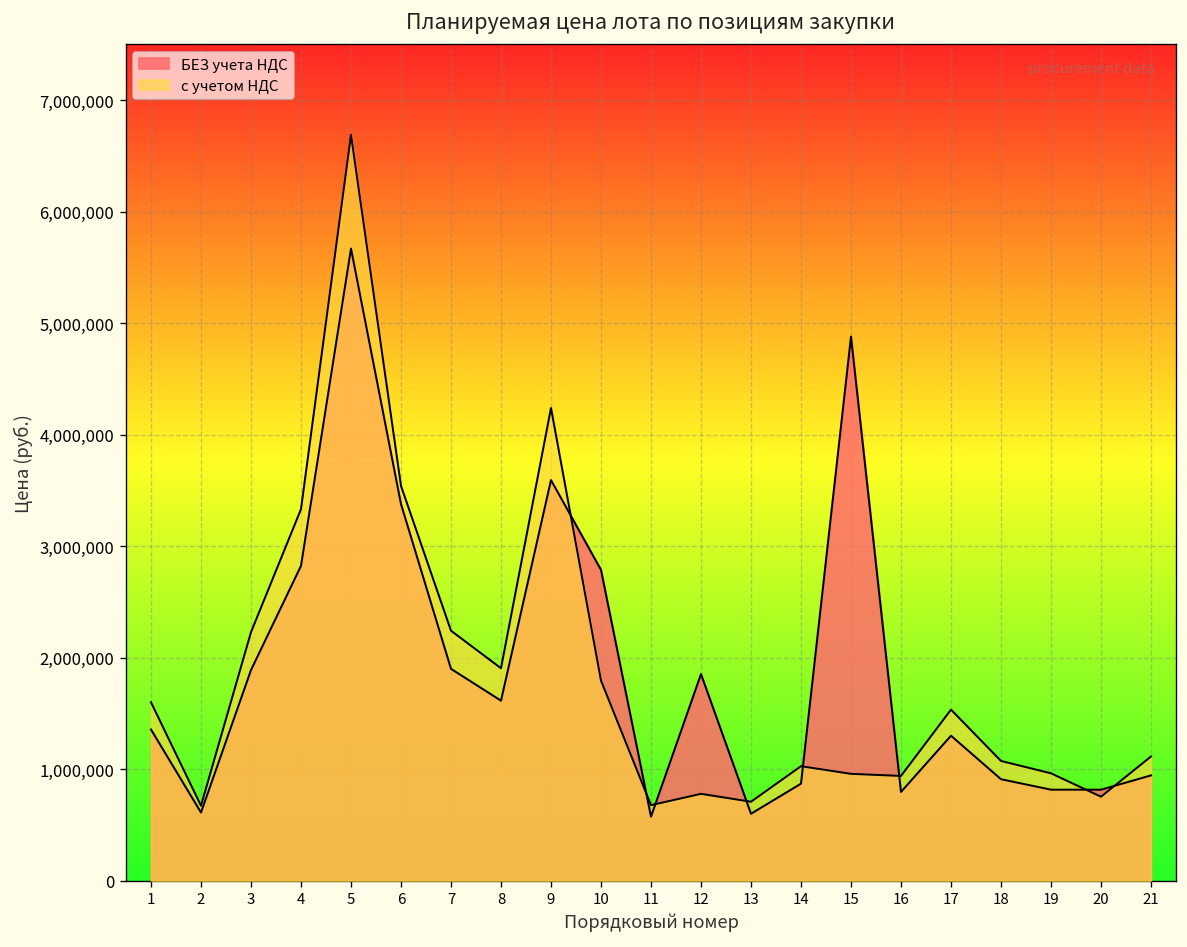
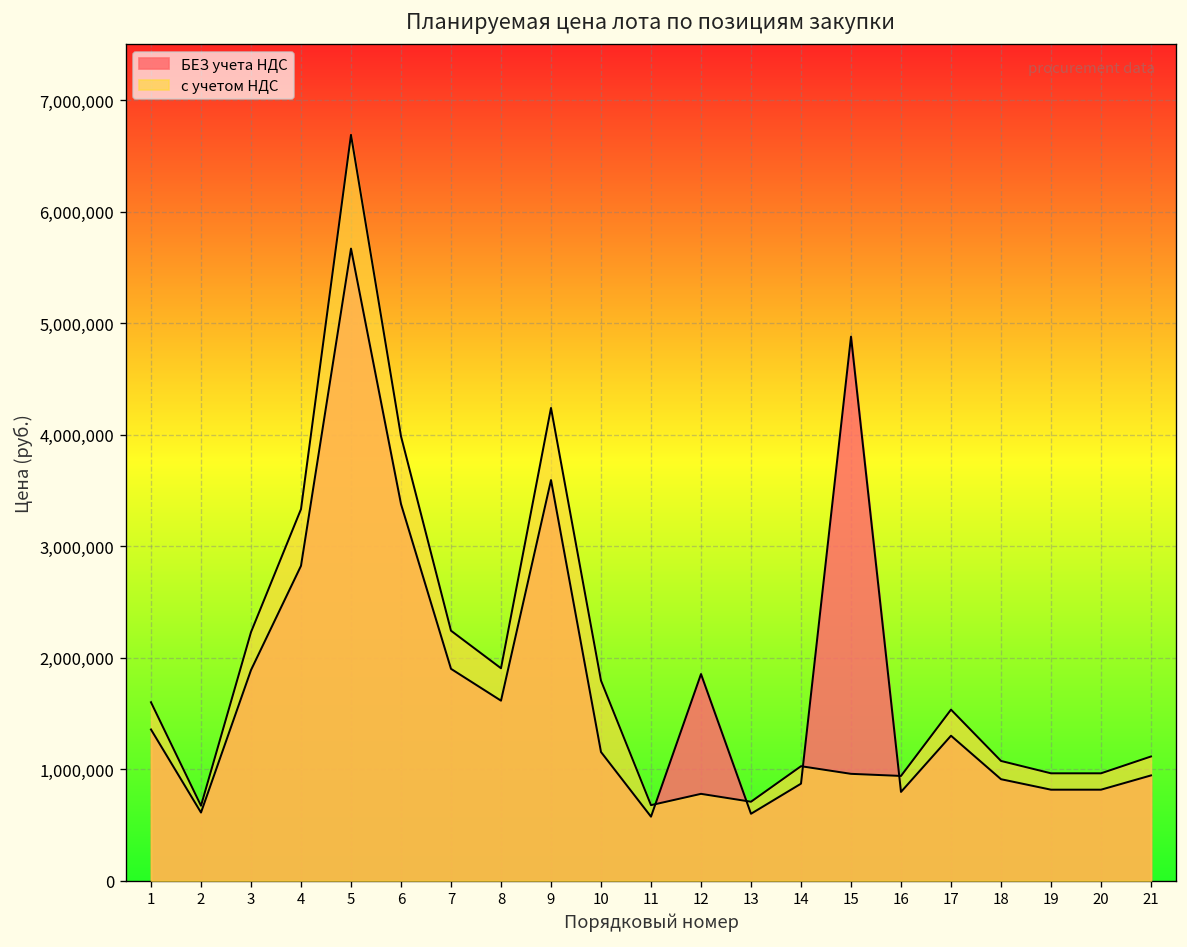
с учетом НДС, 6: 3,500,000 -> 4,000,000
БЕЗ учета НДС, 10: 2,800,000 -> 1,200,000
с учетом НДС, 20: 800,000 -> 1,000,000
